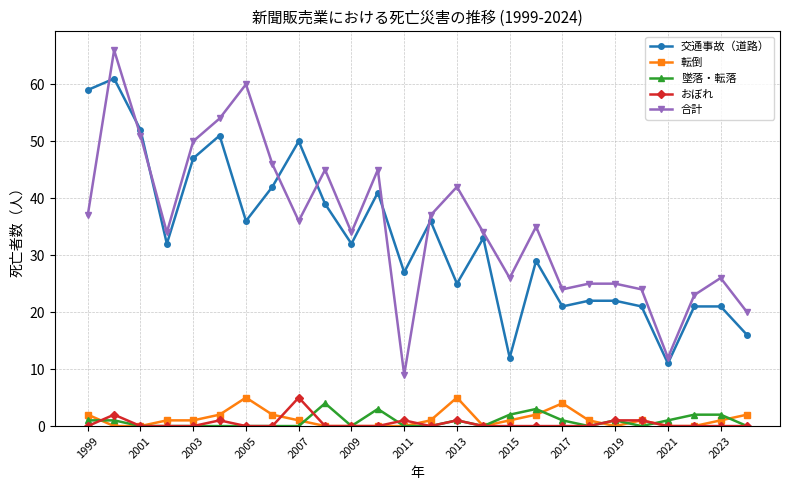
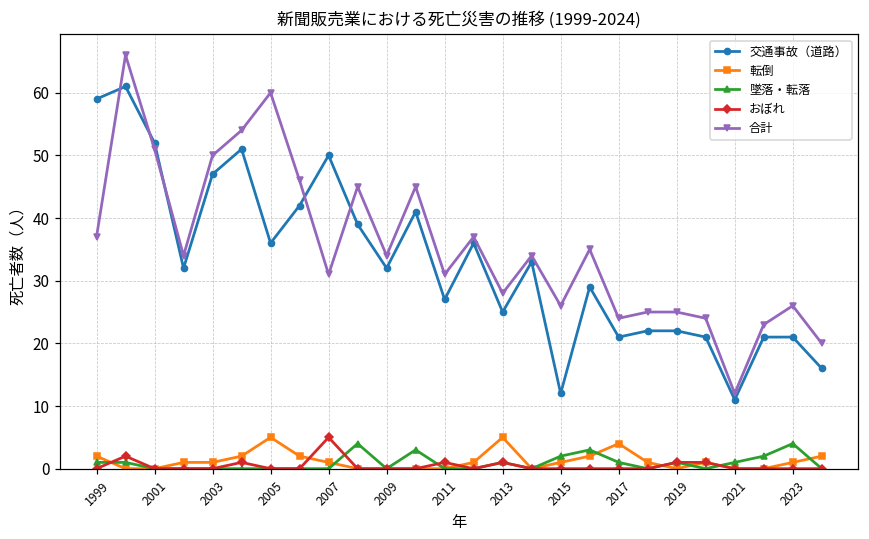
合計, 2007: 36 -> 31
合計, 2011: 9 -> 31
合計, 2013: 42 -> 28
墜落・転落, 2023: 2 -> 4
